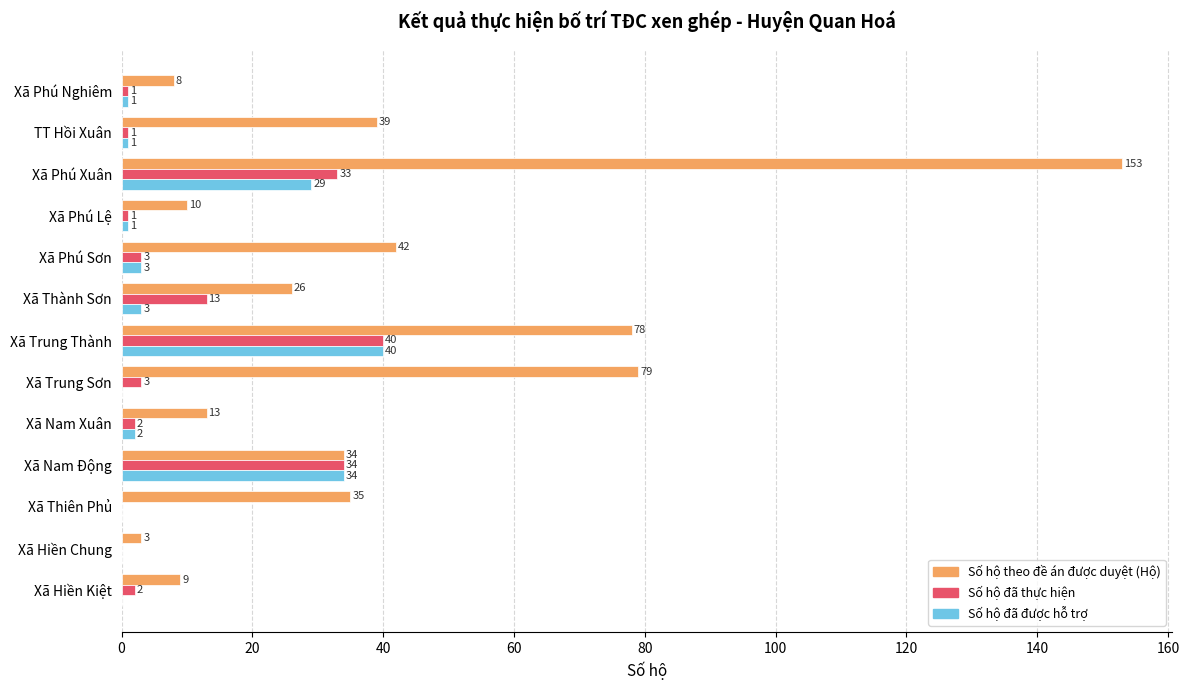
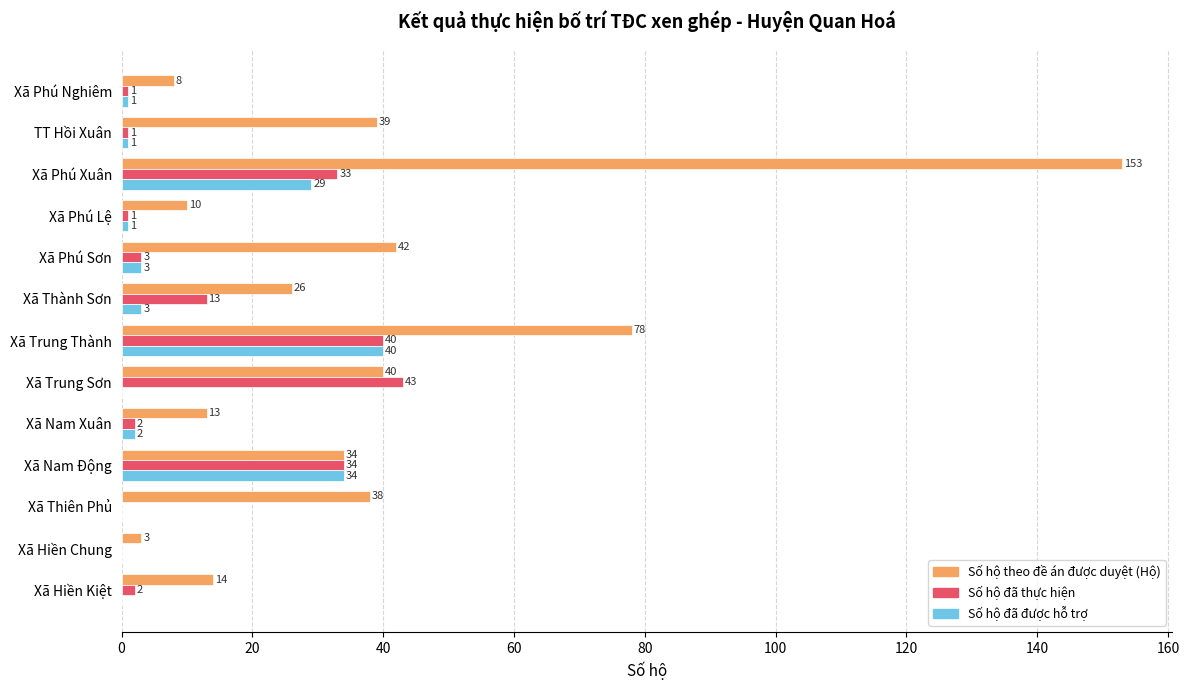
Số hộ theo đề án được duyệt (Hộ), Xã Trung Sơn: 79 -> 40
Số hộ đã thực hiện, Xã Trung Sơn: 3 -> 43
Số hộ theo đề án được duyệt (Hộ), Xã Thiên Phủ: 35 -> 38
Số hộ theo đề án được duyệt (Hộ), Xã Hiền Kiệt: 9 -> 14
